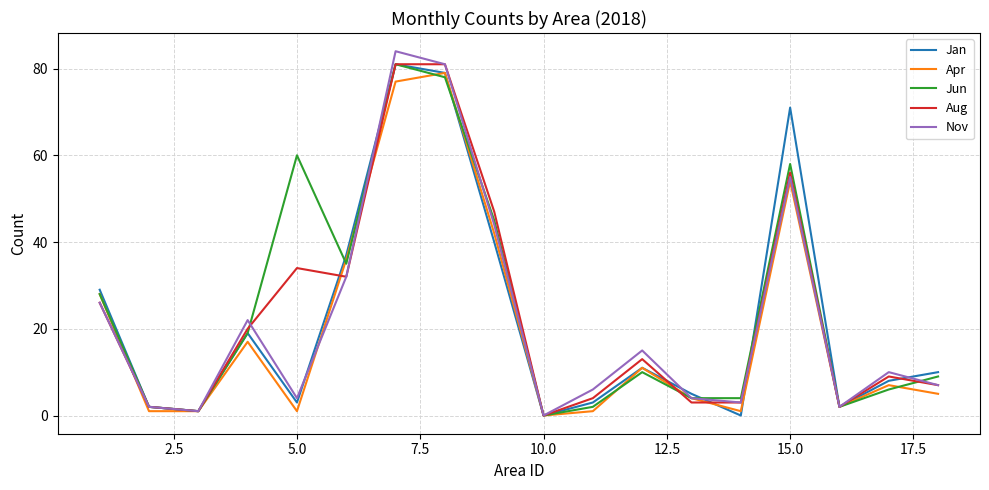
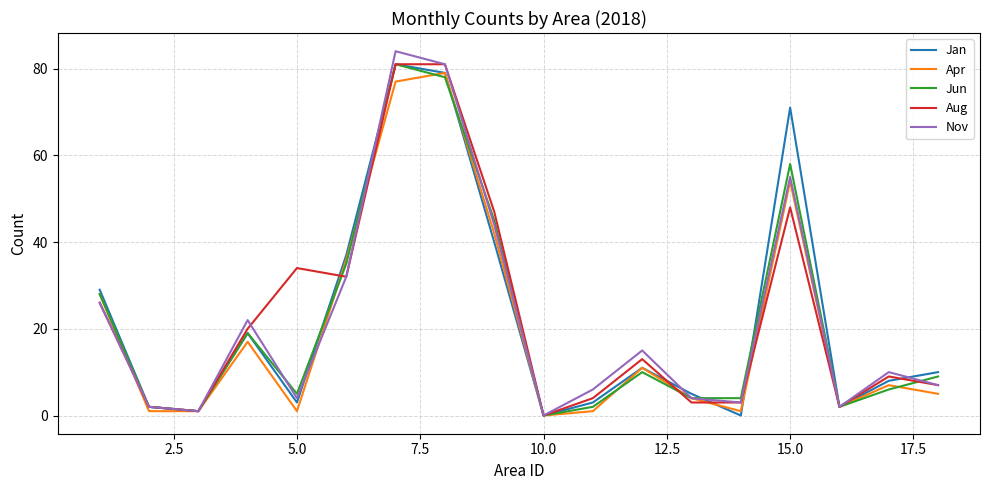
Jun, 5.0: 60 -> 5
Aug, 15.0: 56 -> 48
